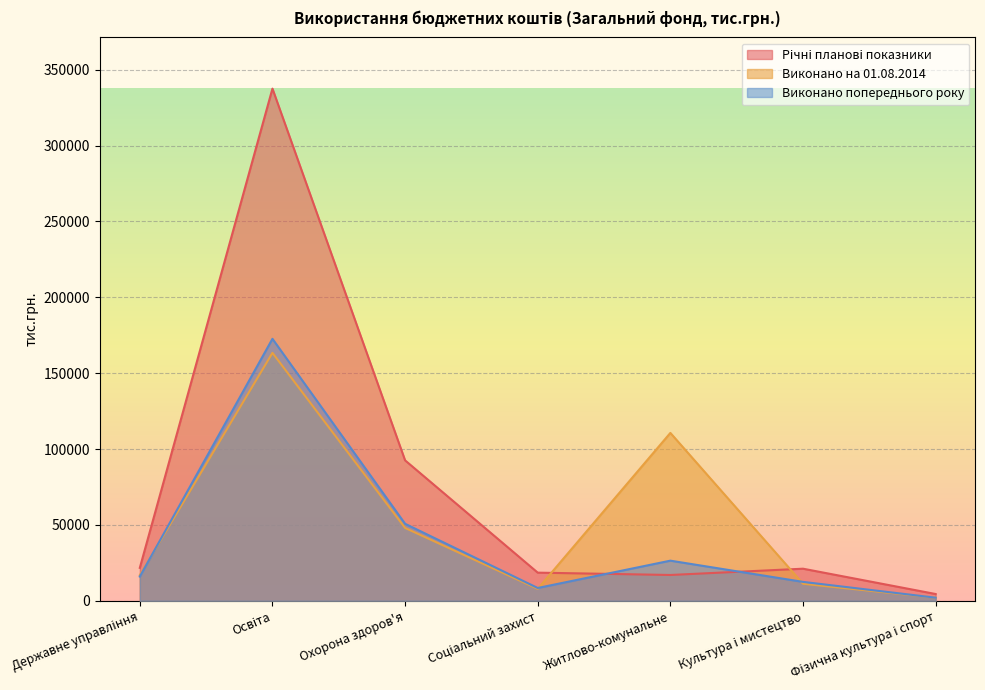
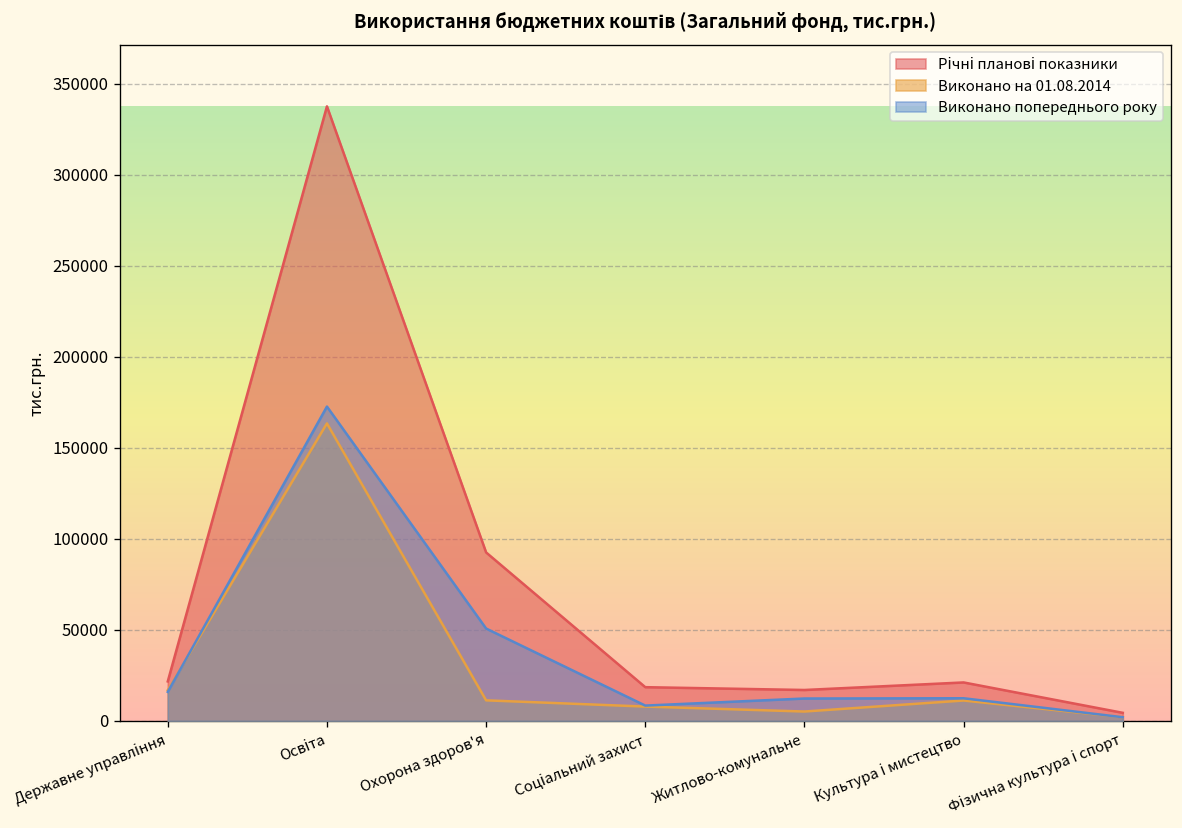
Виконано на 01.08.2014, Охорона здоров'я: 48000 -> 11000
Виконано на 01.08.2014, Житлово-комунальне: 111000 -> 5000
Виконано попереднього року, Житлово-комунальне: 26000 -> 12000
